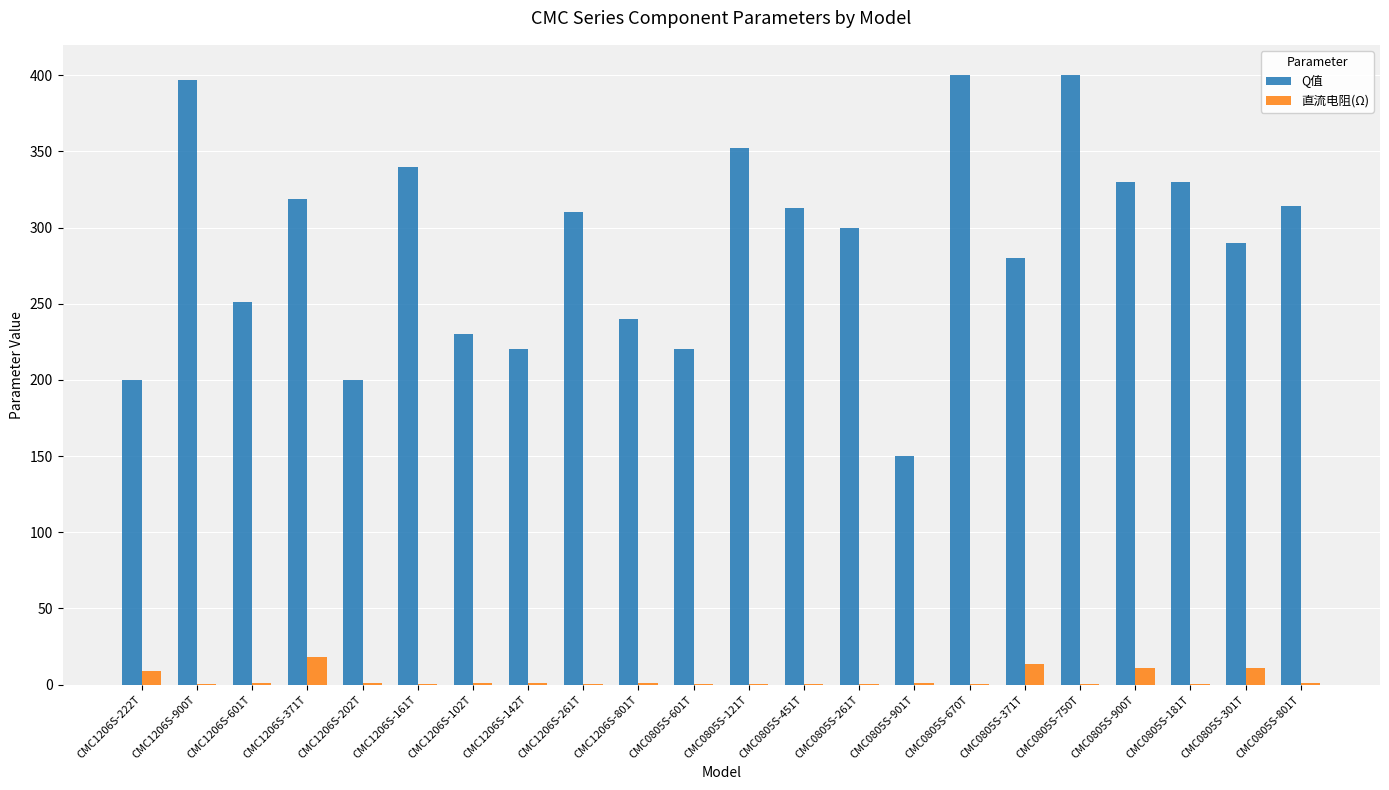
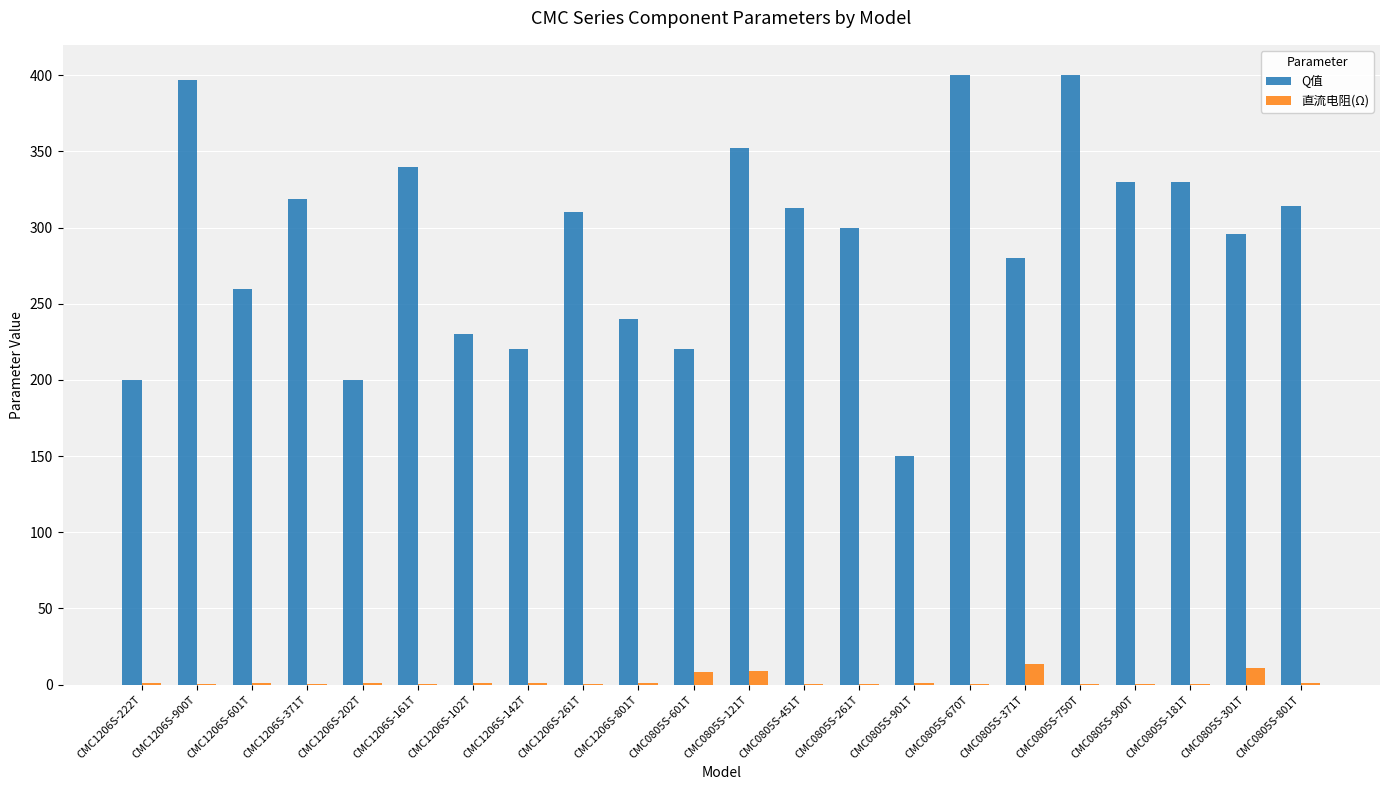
直流电阻(Ω), CMC1206S-222T: 9 -> 1
Q值, CMC1206S-601T: 251 -> 260
直流电阻(Ω), CMC1206S-371T: 18 -> 1
直流电阻(Ω), CMC0805S-601T: 1 -> 9
直流电阻(Ω), CMC0805S-121T: 0 -> 9
直流电阻(Ω), CMC0805S-900T: 11 -> 0
Q值, CMC0805S-301T: 290 -> 296
